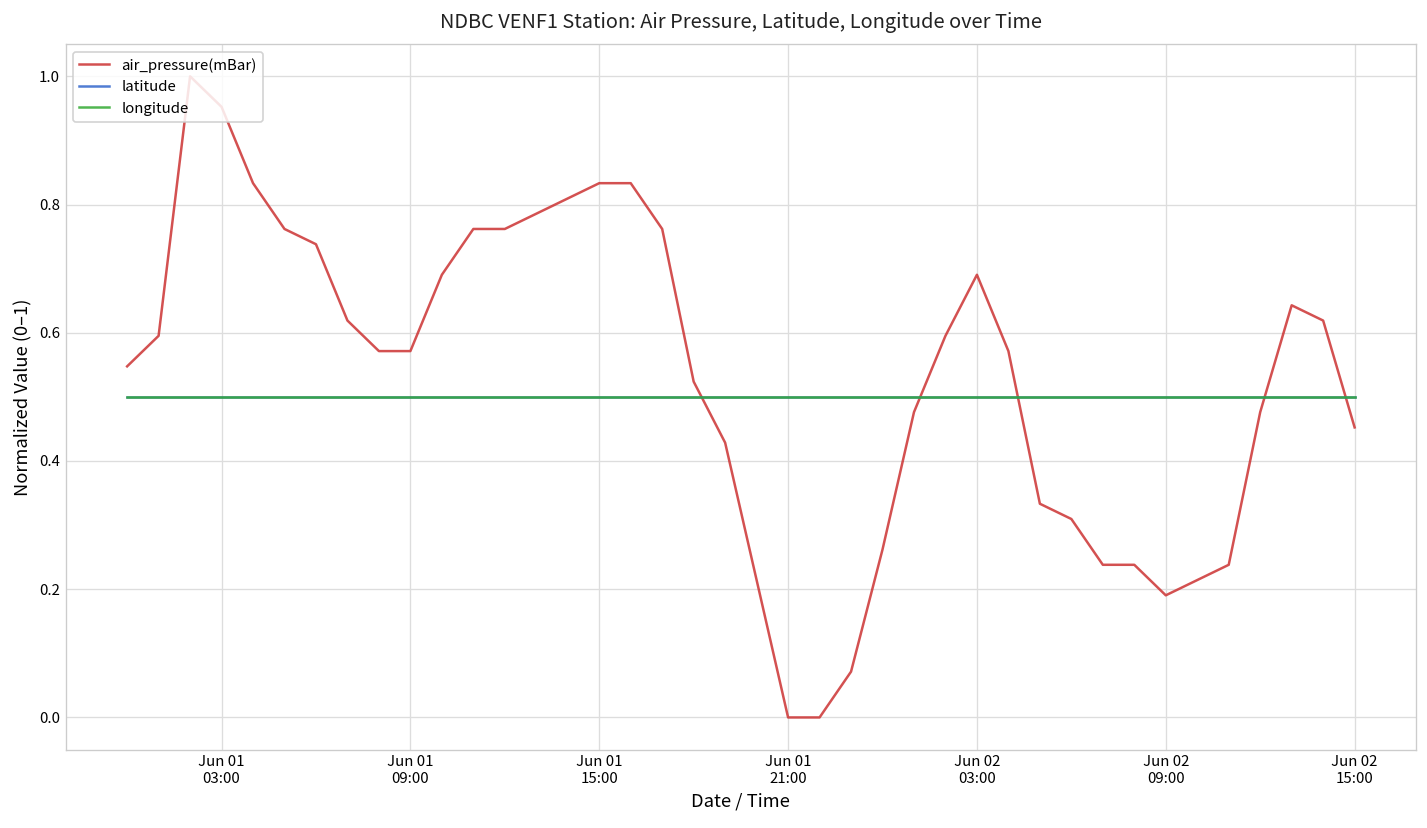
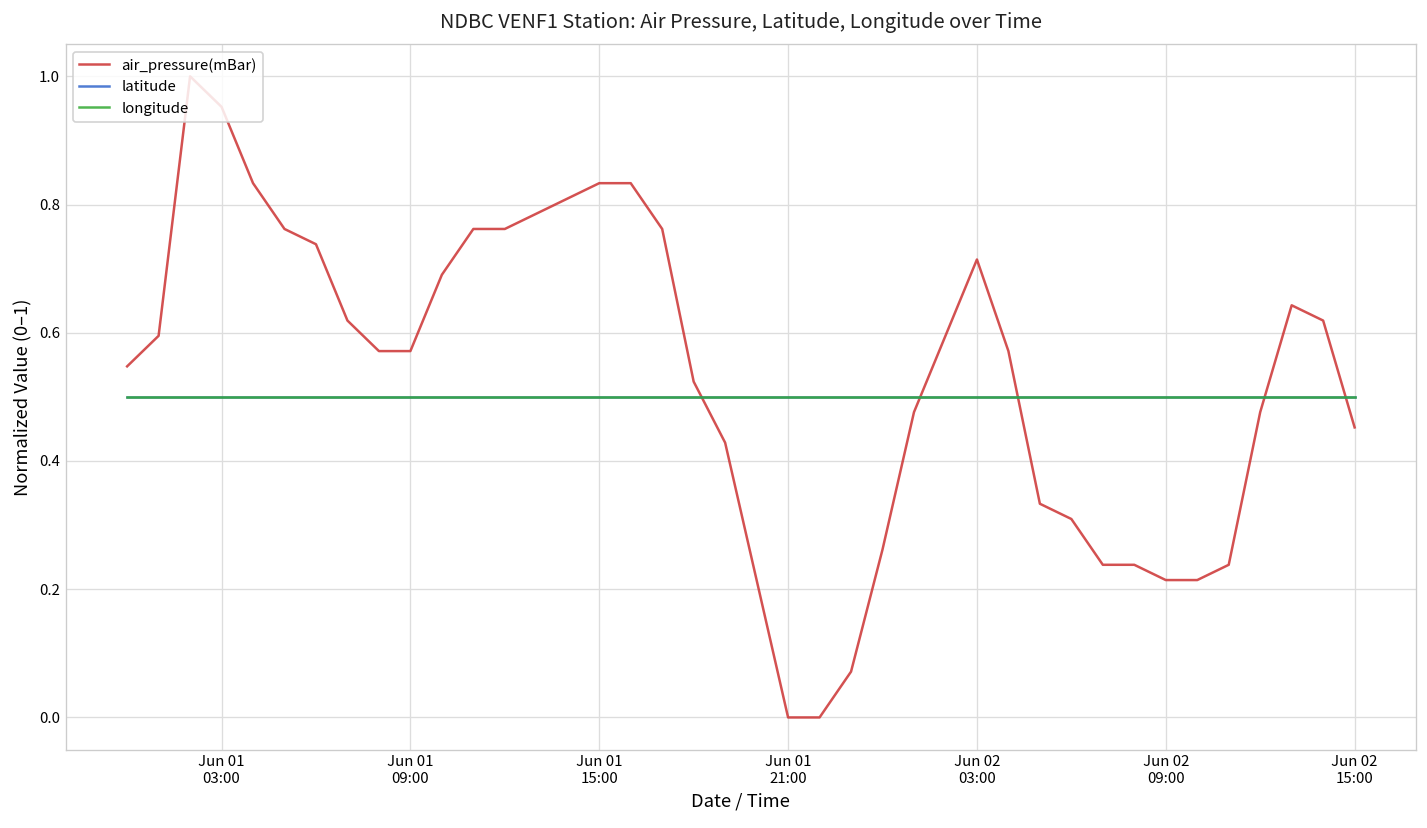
air_pressure(mBar), Jun 02 03:00: 0.69 -> 0.71
air_pressure(mBar), Jun 02 09:00: 0.19 -> 0.21
